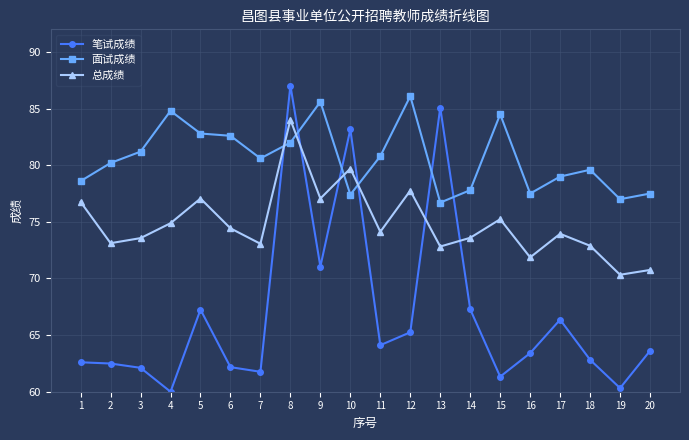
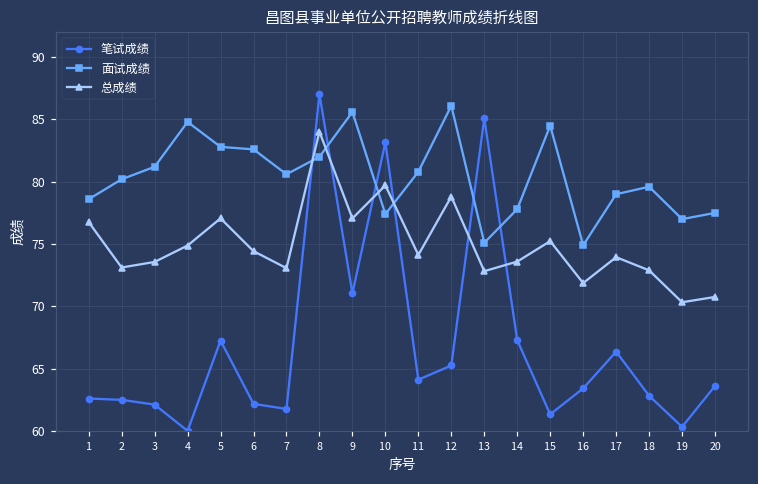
总成绩, 12: 77.8 -> 78.8
面试成绩, 13: 76.7 -> 75.1
面试成绩, 16: 77.5 -> 74.9
